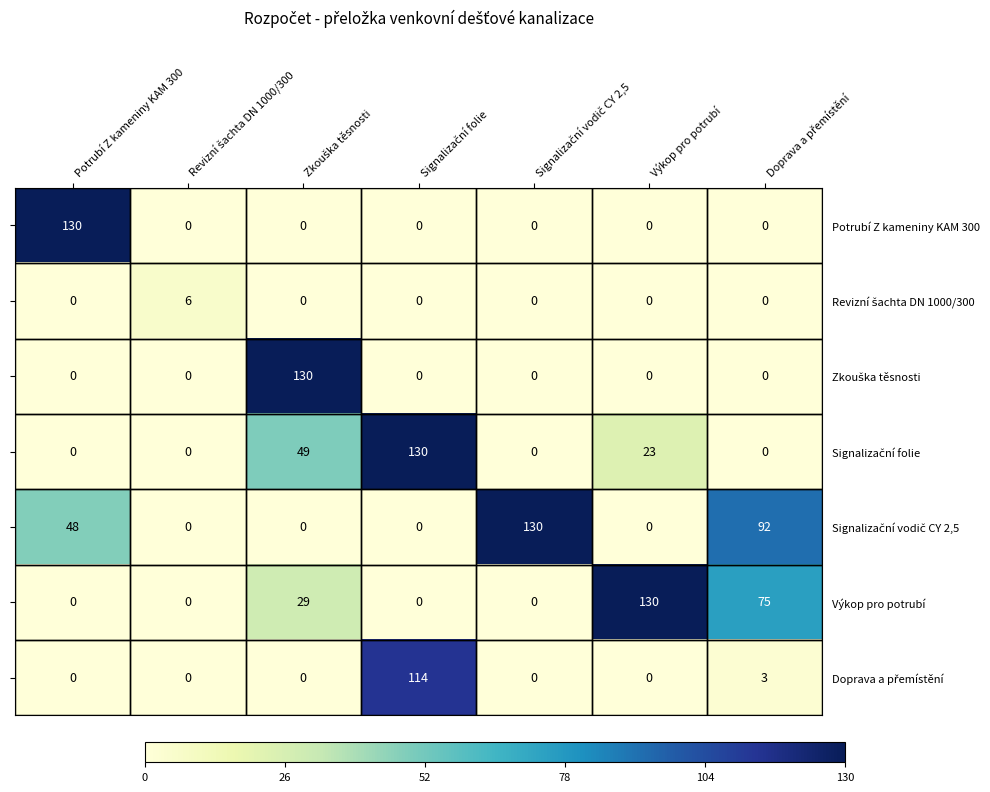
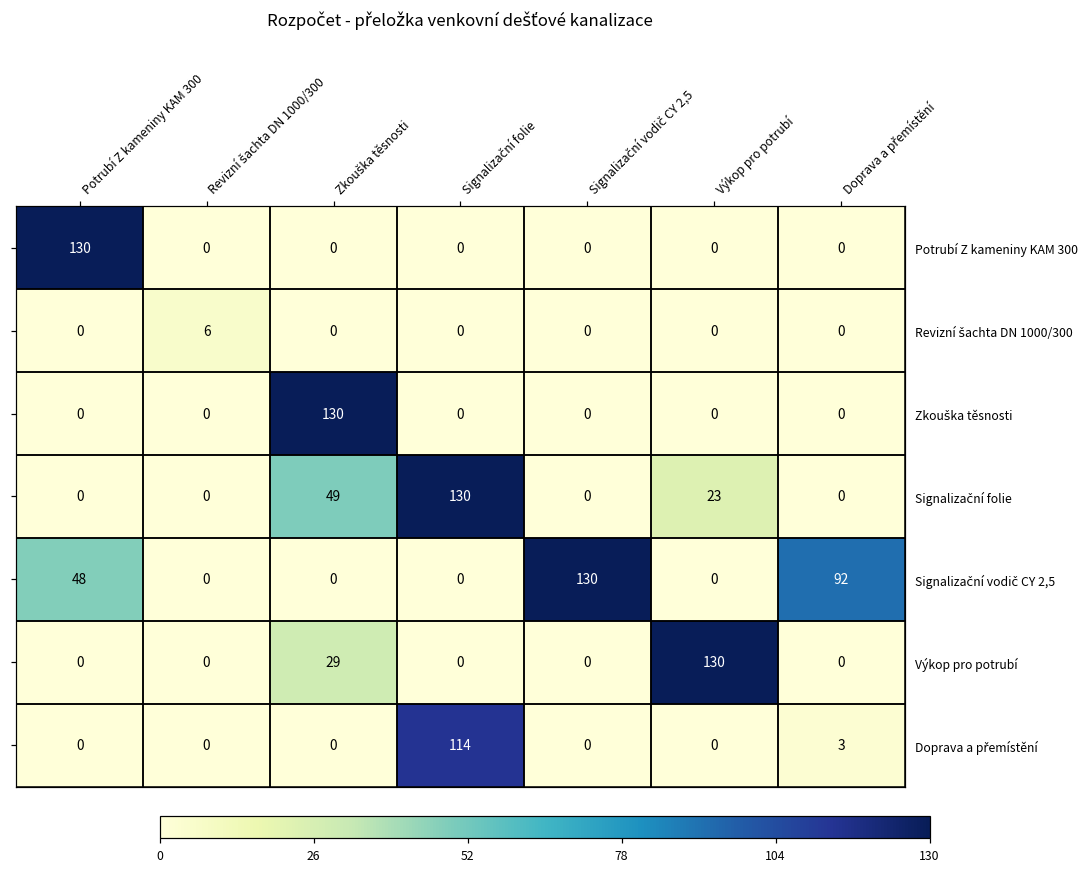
Výkop pro potrubí, Doprava a přemístění: 75 -> 0
